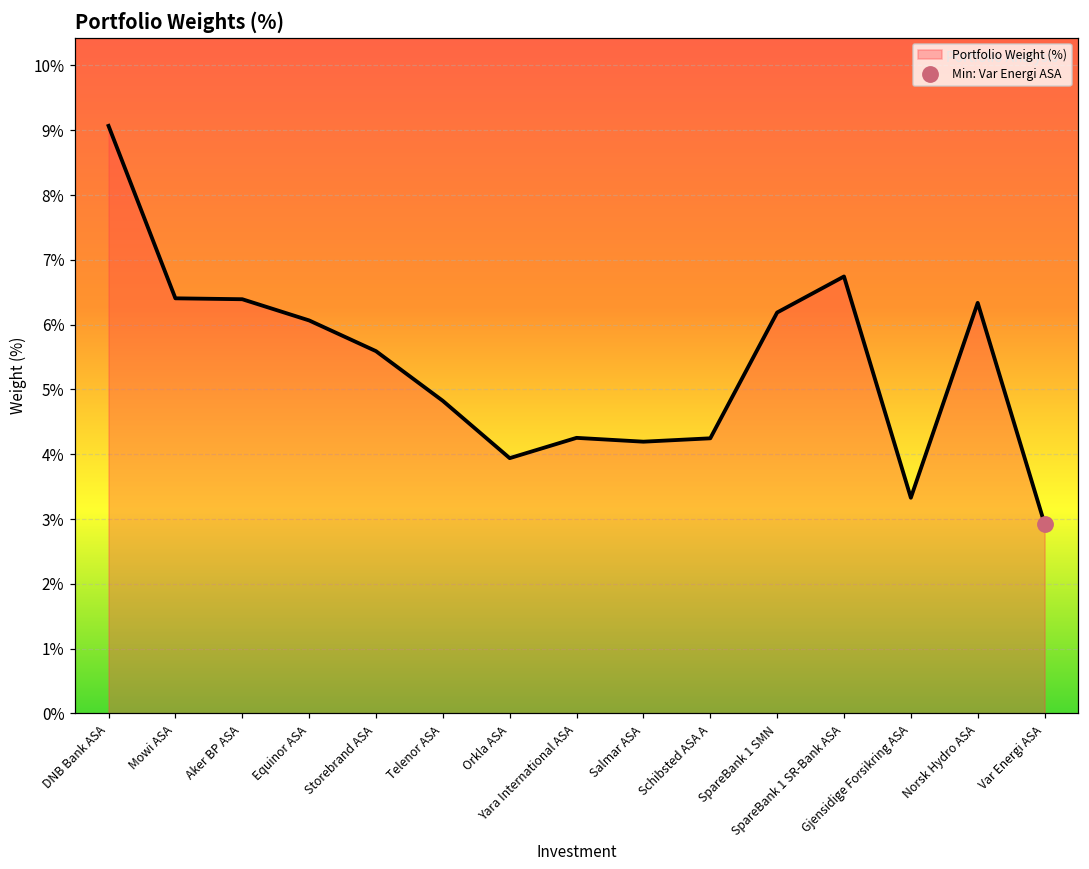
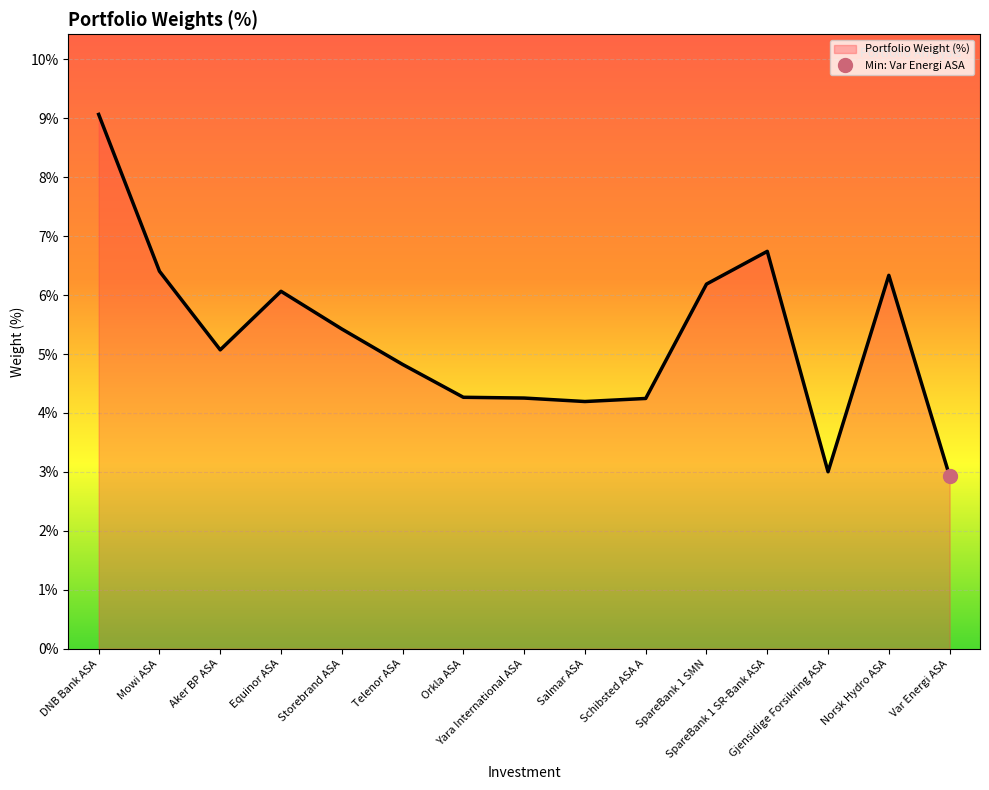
Portfolio Weight (%), Aker BP ASA: 6.4% -> 5.1%
Portfolio Weight (%), Storebrand ASA: 5.6% -> 5.4%
Portfolio Weight (%), Orkla ASA: 3.9% -> 4.3%
Portfolio Weight (%), Gjensidige Forsikring ASA: 3.3% -> 3.0%
